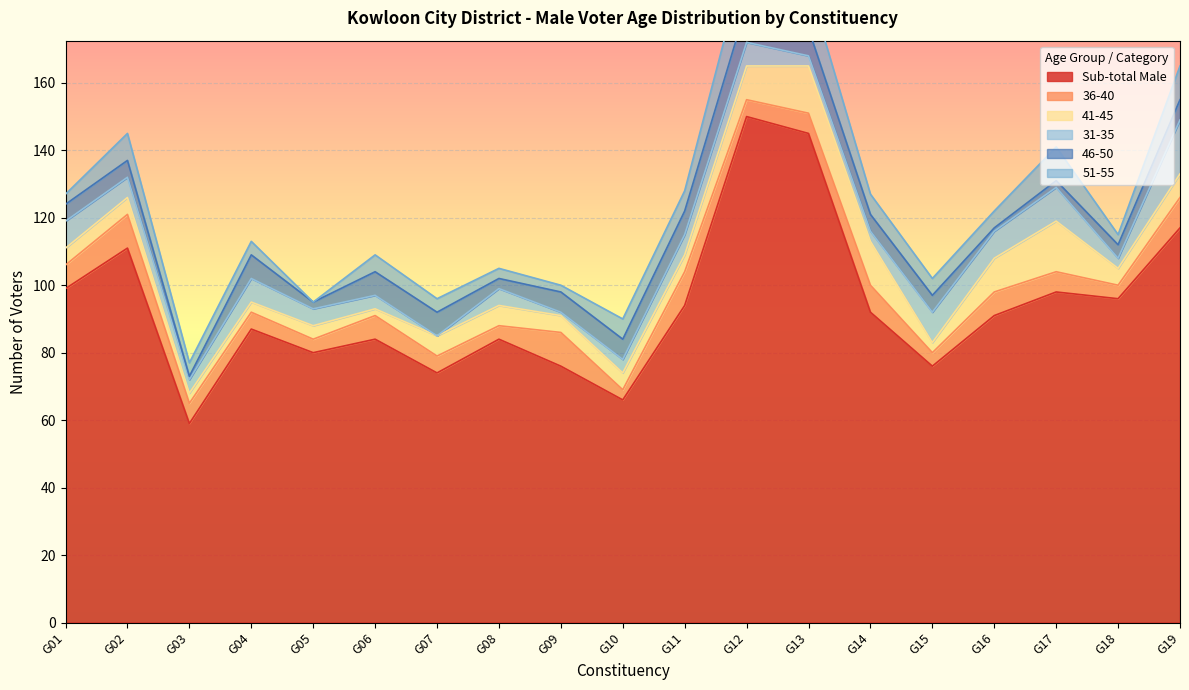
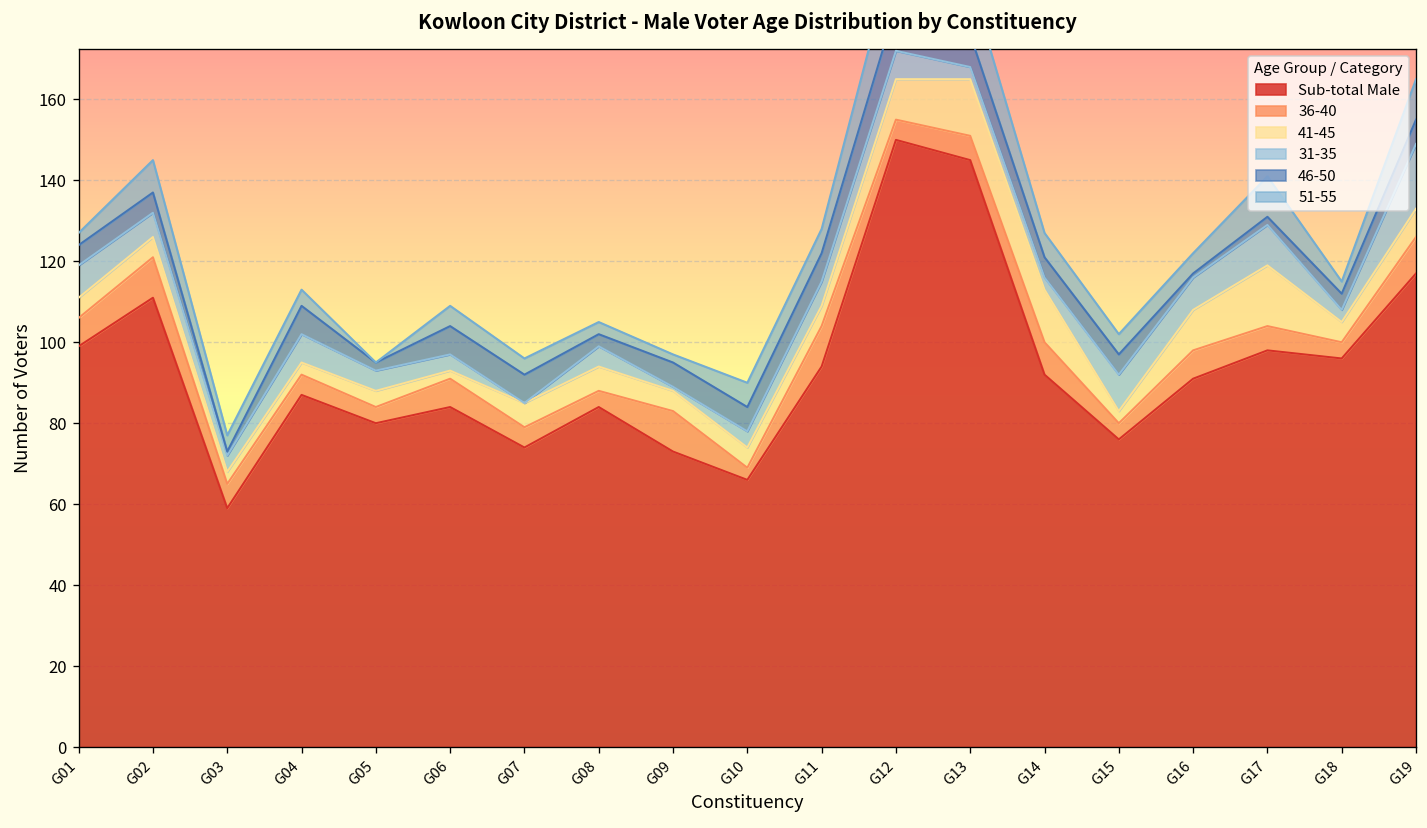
Sub-total Male, G09: 76 -> 73
